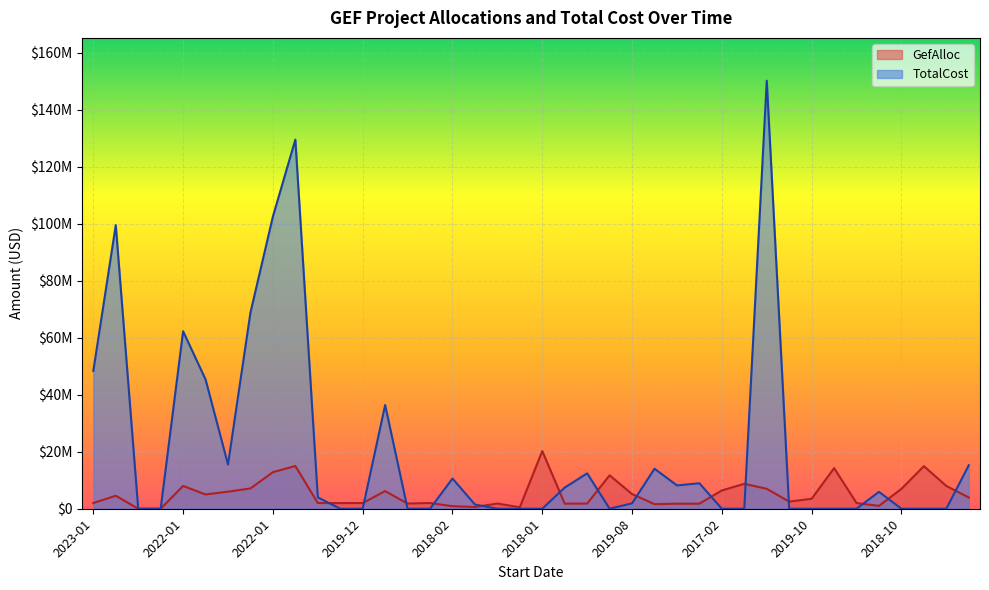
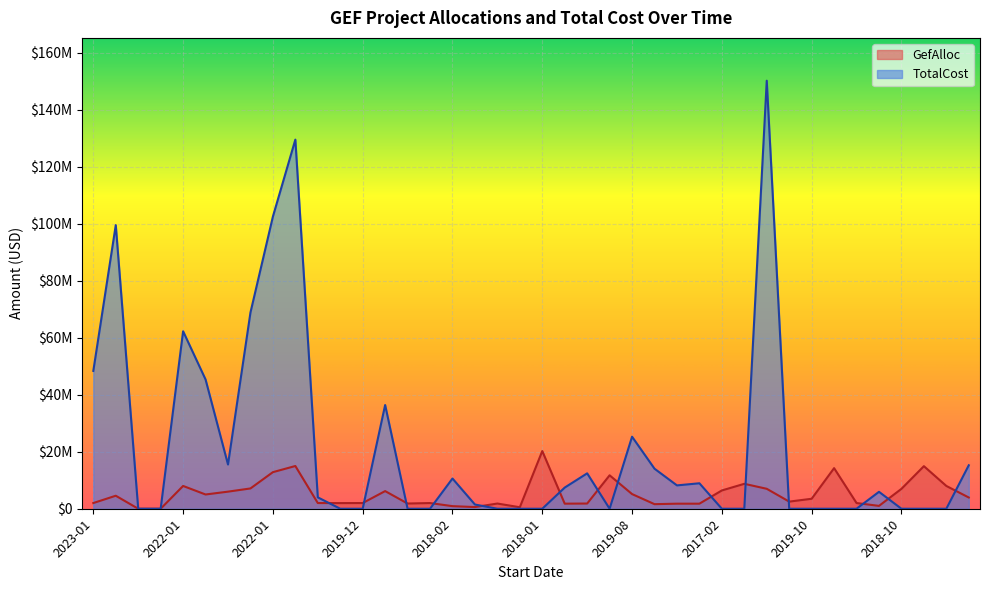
TotalCost, 2019-08: $2000000 -> $25000000
